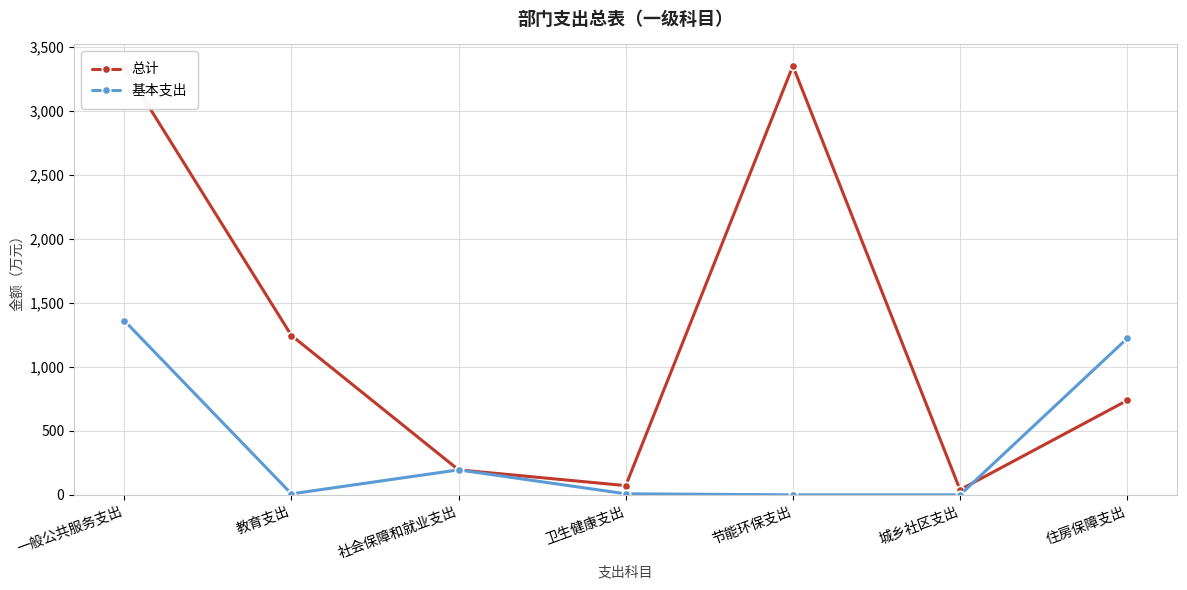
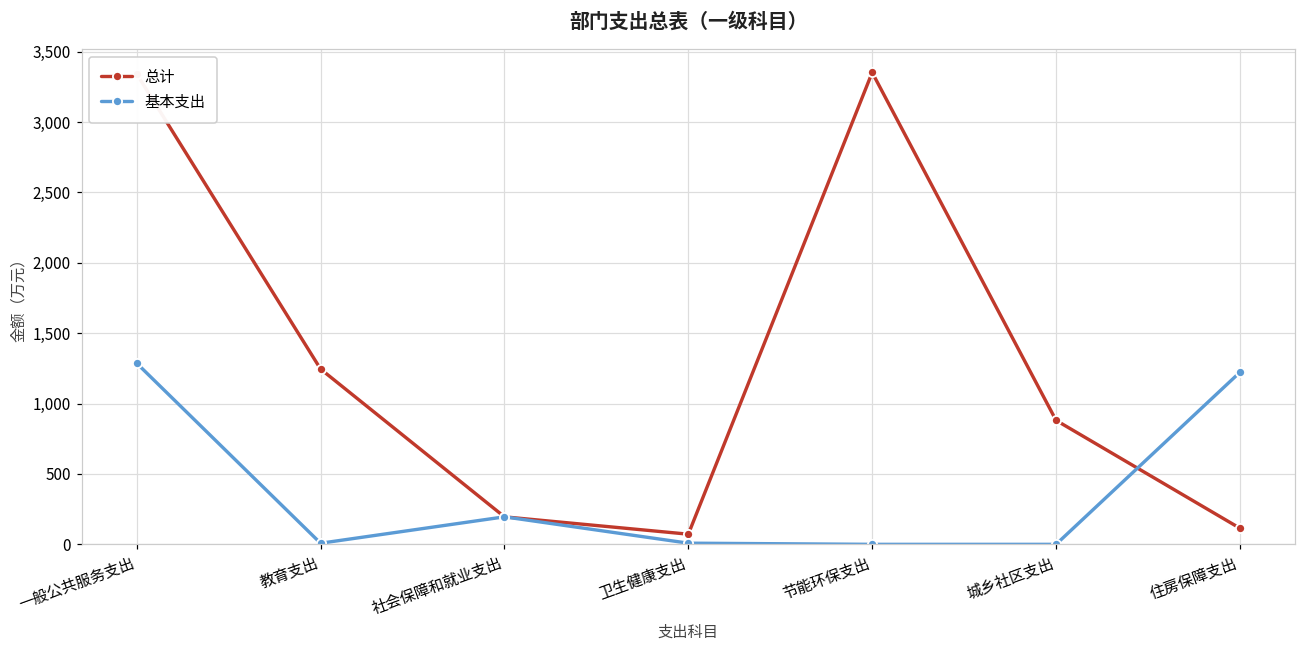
基本支出, 一般公共服务支出: 1,360 -> 1,290
总计, 城乡社区支出: 40 -> 880
总计, 住房保障支出: 740 -> 110
